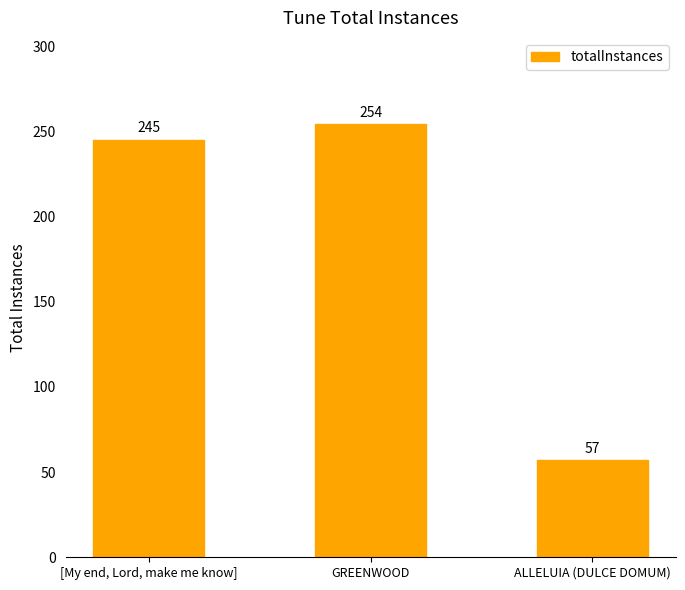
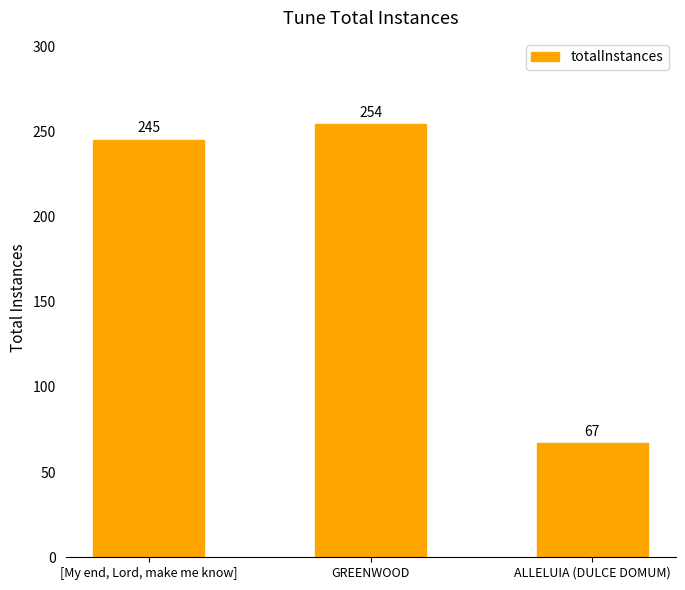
ALLELUIA (DULCE DOMUM): 57 -> 67
